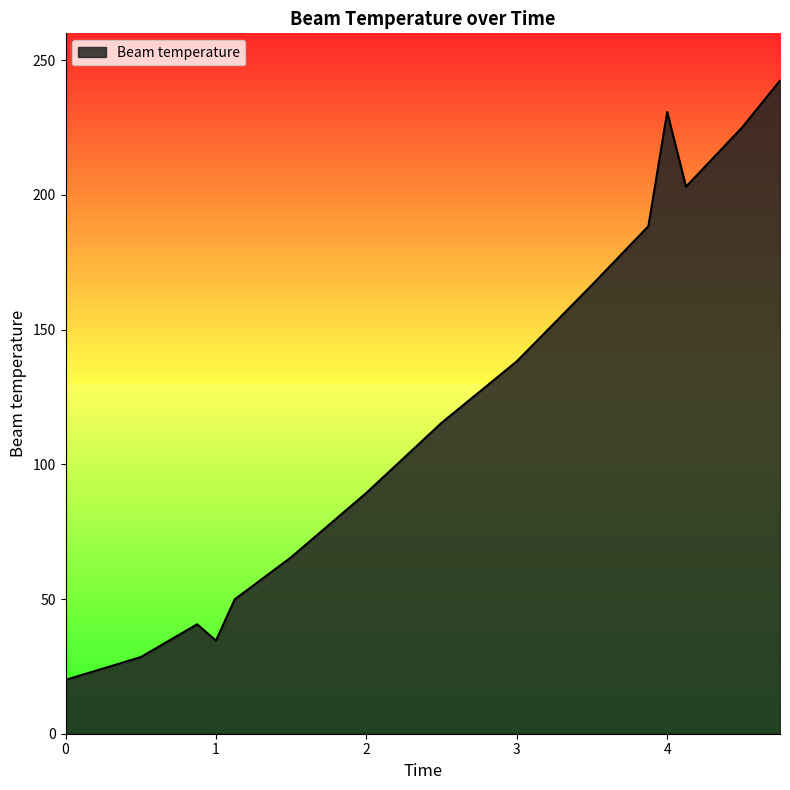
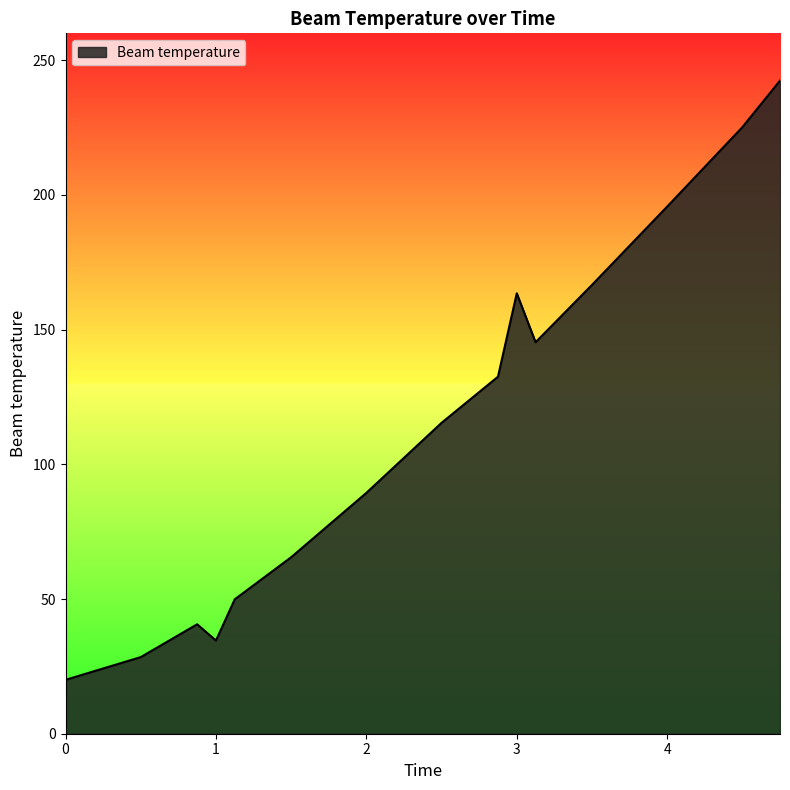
3: 138 -> 163
4: 231 -> 196
